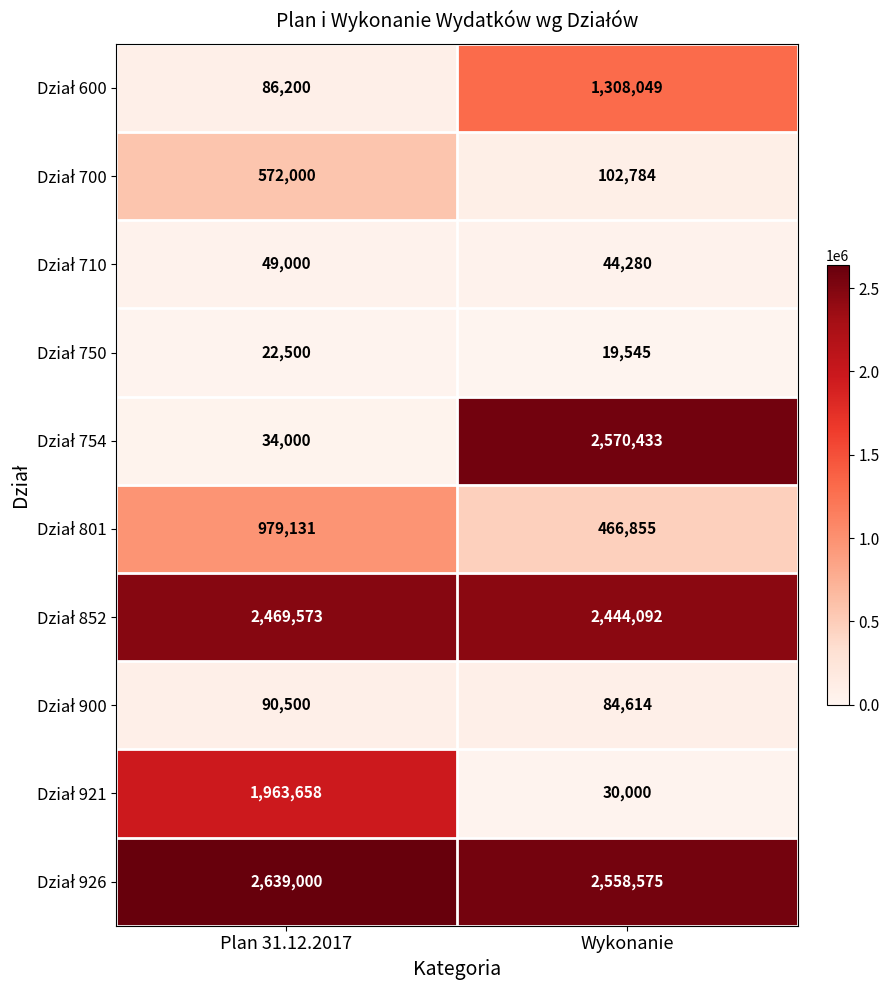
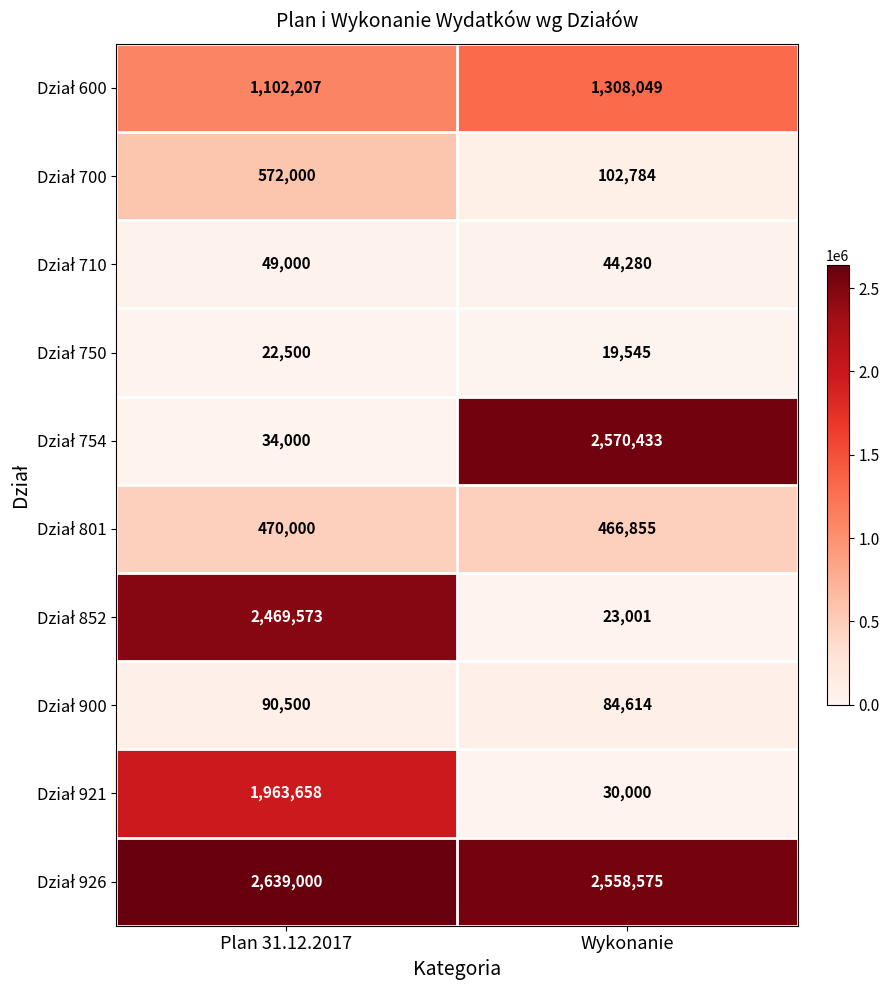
Dział 600, Plan 31.12.2017: 86,200 -> 1,102,207
Dział 801, Plan 31.12.2017: 979,131 -> 470,000
Dział 852, Wykonanie: 2,444,092 -> 23,001
